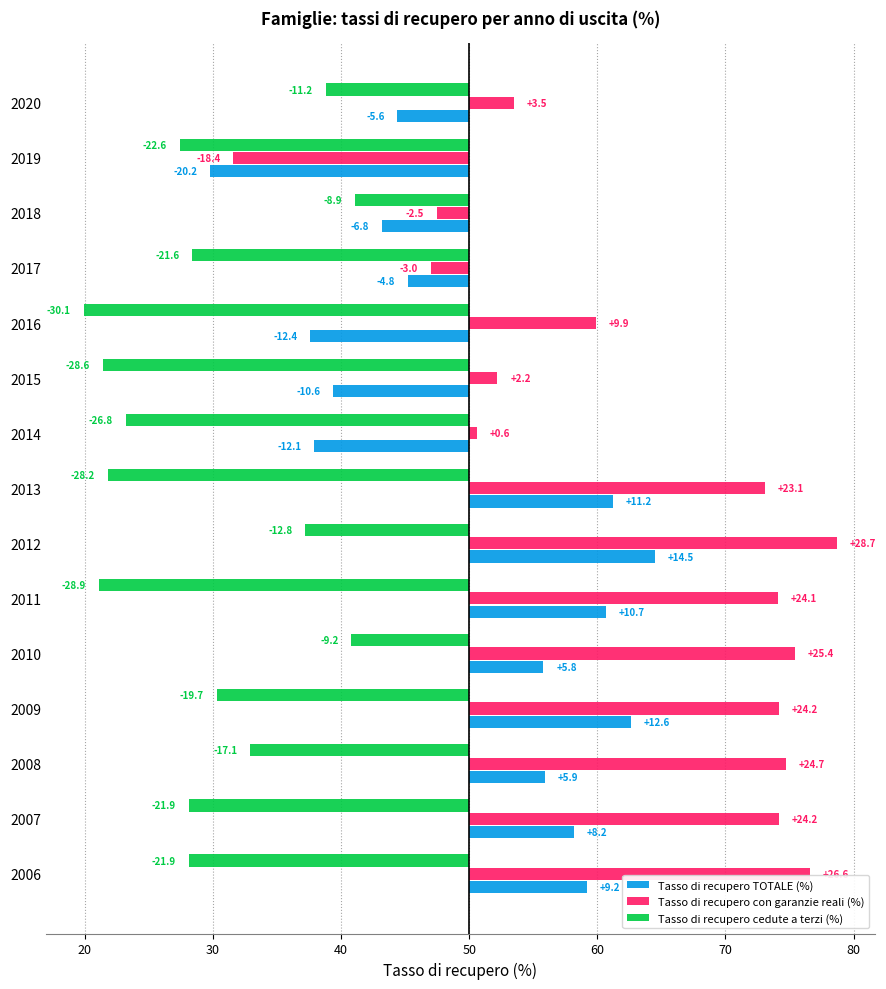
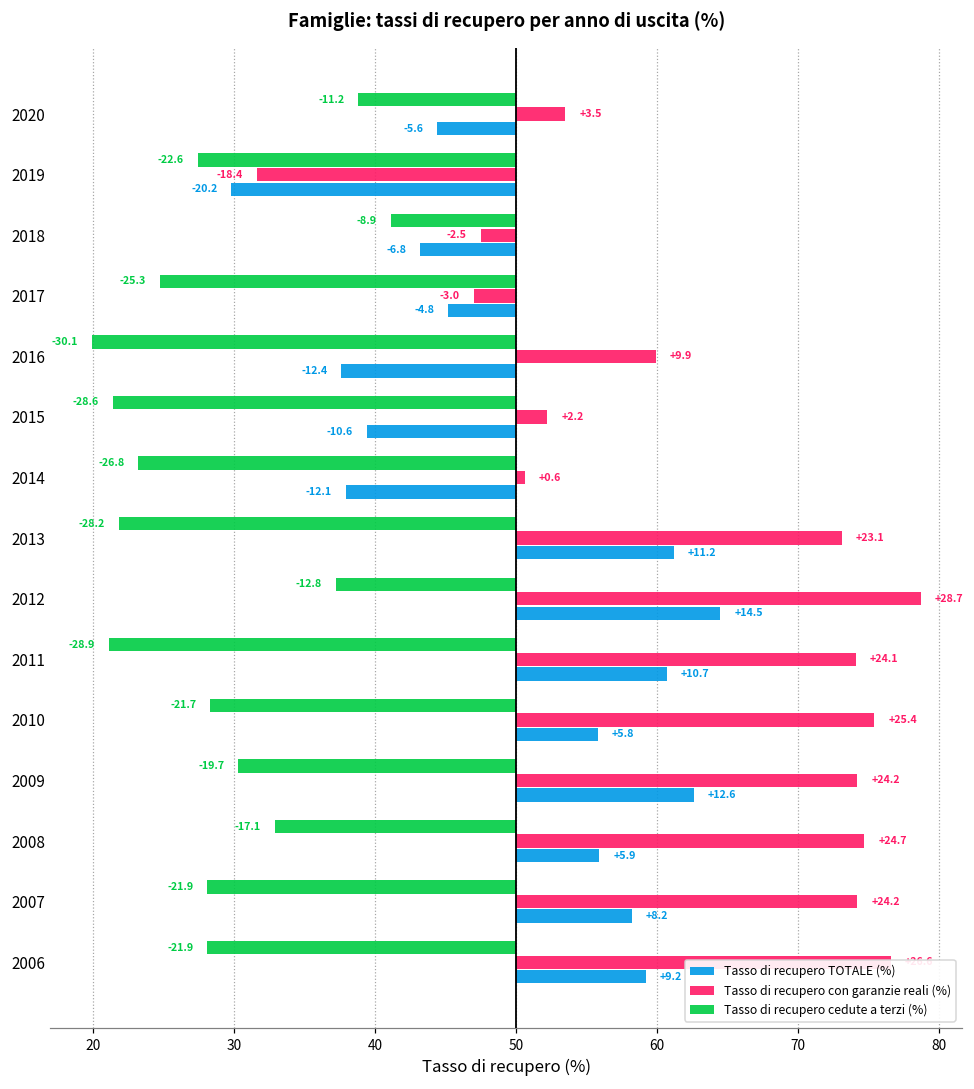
Tasso di recupero cedute a terzi (%), 2017: -21.6 -> -25.3
Tasso di recupero cedute a terzi (%), 2010: -9.2 -> -21.7
